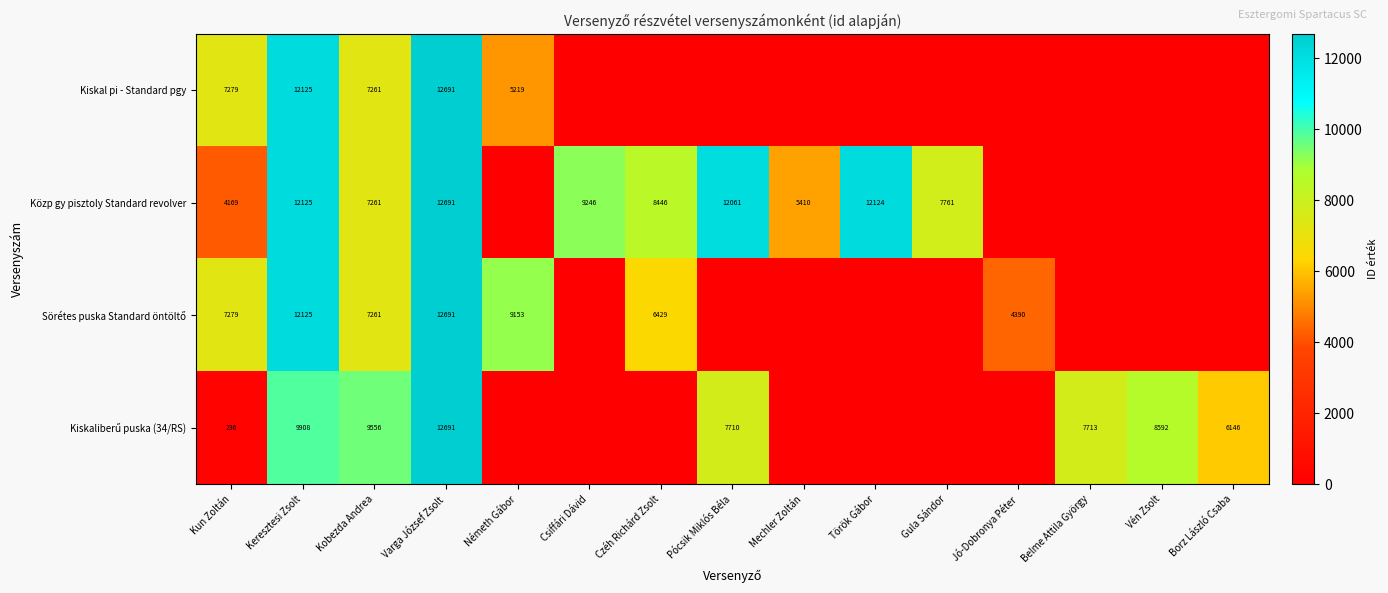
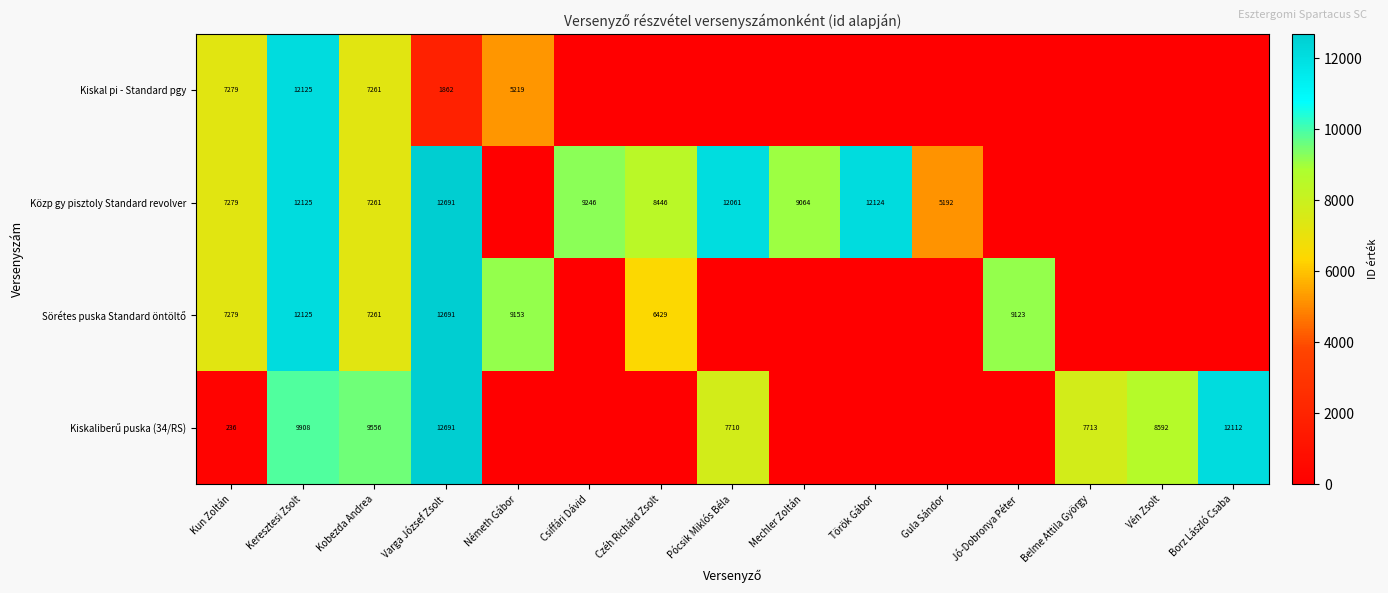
Kiskal pi - Standard pgy, Varga József Zsolt: 12691 -> 1862
Közp gy pisztoly Standard revolver, Kun Zoltán: 4169 -> 7279
Közp gy pisztoly Standard revolver, Mechler Zoltán: 5410 -> 9064
Közp gy pisztoly Standard revolver, Gula Sándor: 7761 -> 5192
Sörétes puska Standard öntöltő, Jó-Dobronya Péter: 4390 -> 9123
Kiskaliberű puska (34/RS), Borz László Csaba: 6146 -> 12112
